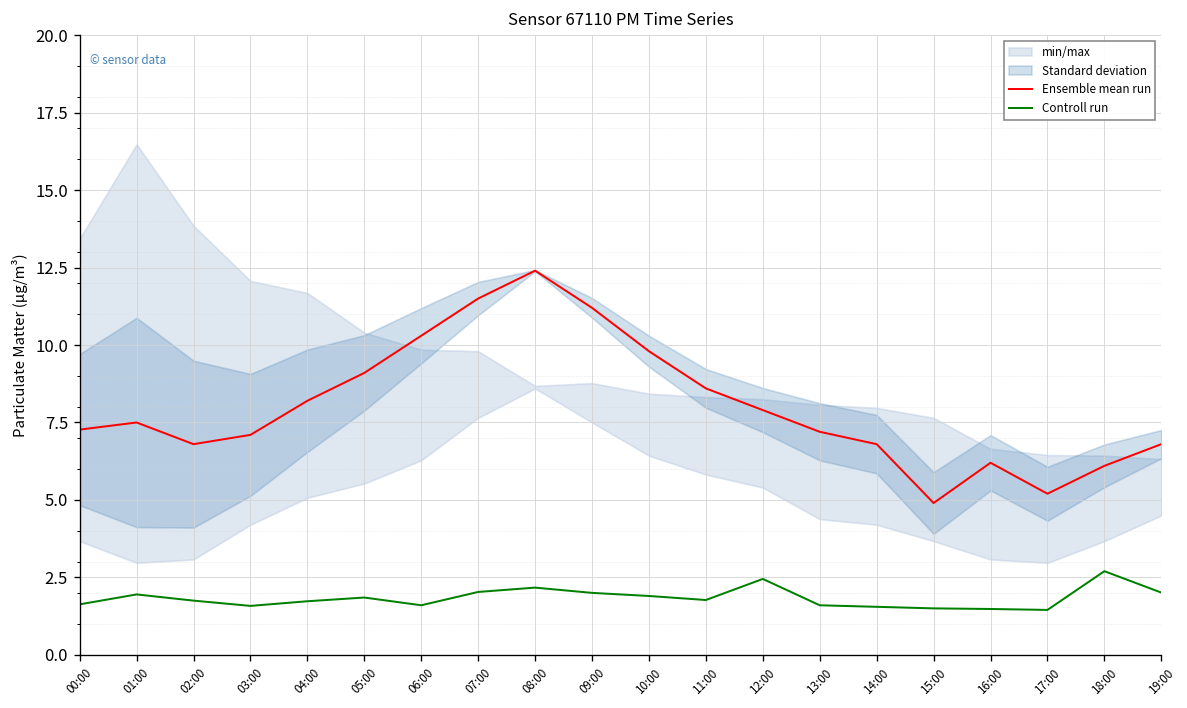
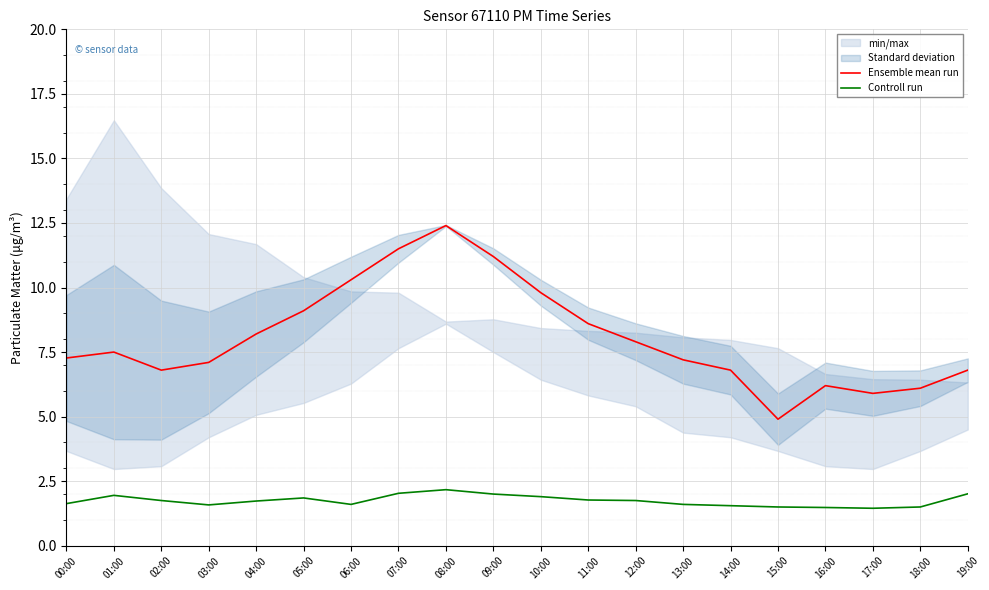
Controll run, 12:00: 2.5 -> 1.8
Ensemble mean run, 17:00: 5.2 -> 5.9
Controll run, 18:00: 2.7 -> 1.5
